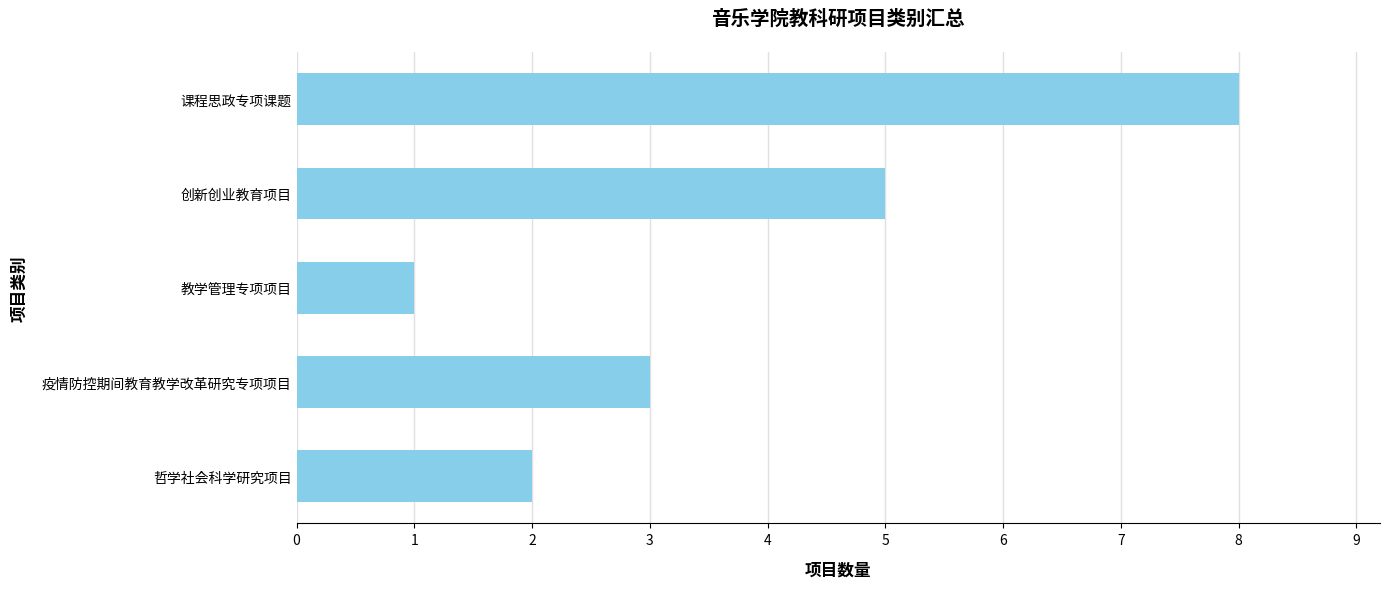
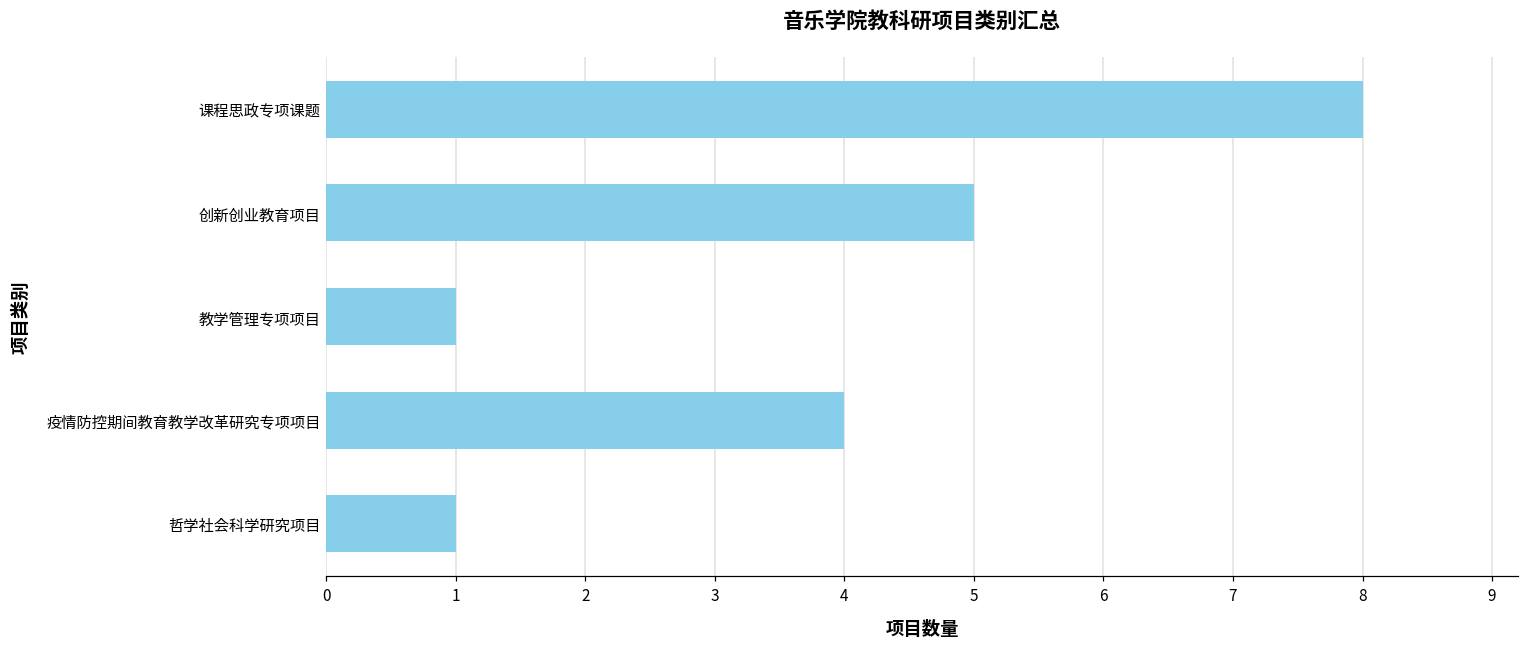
疫情防控期间教育教学改革研究专项项目: 3 -> 4
哲学社会科学研究项目: 2 -> 1
